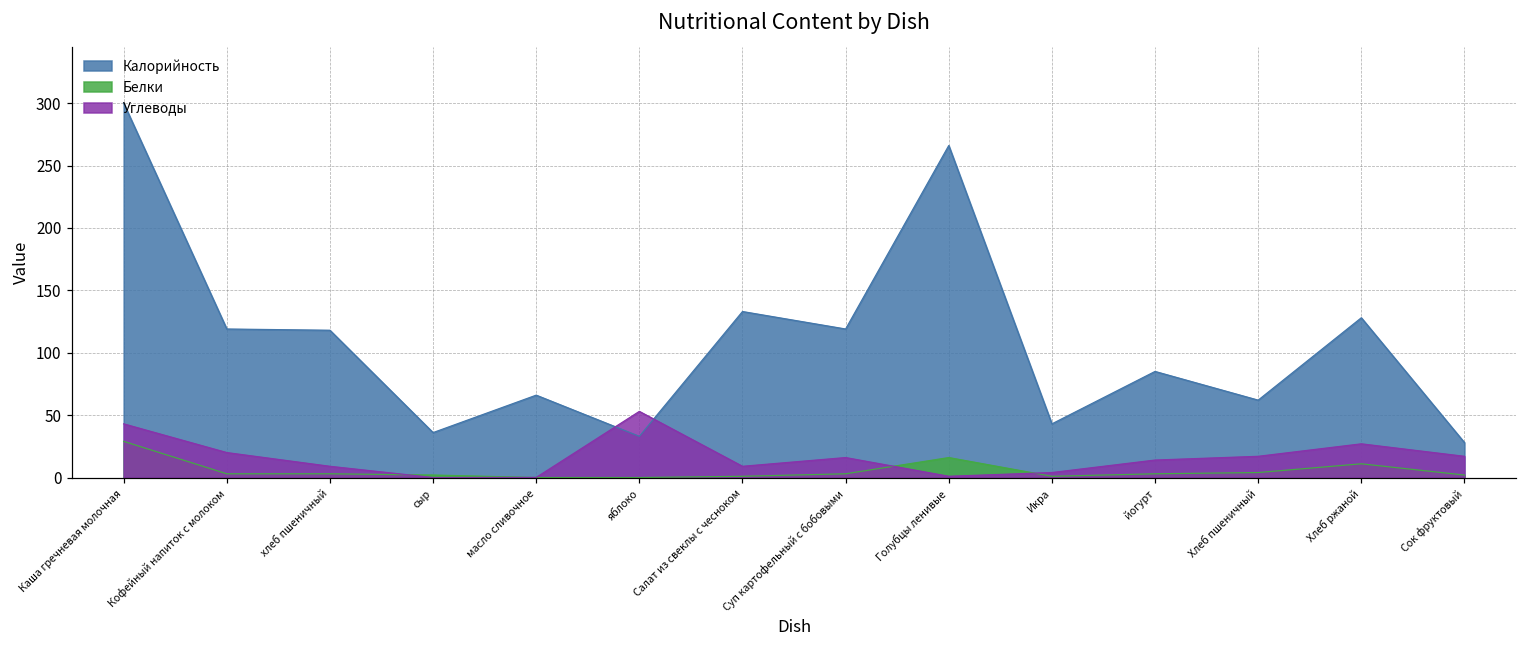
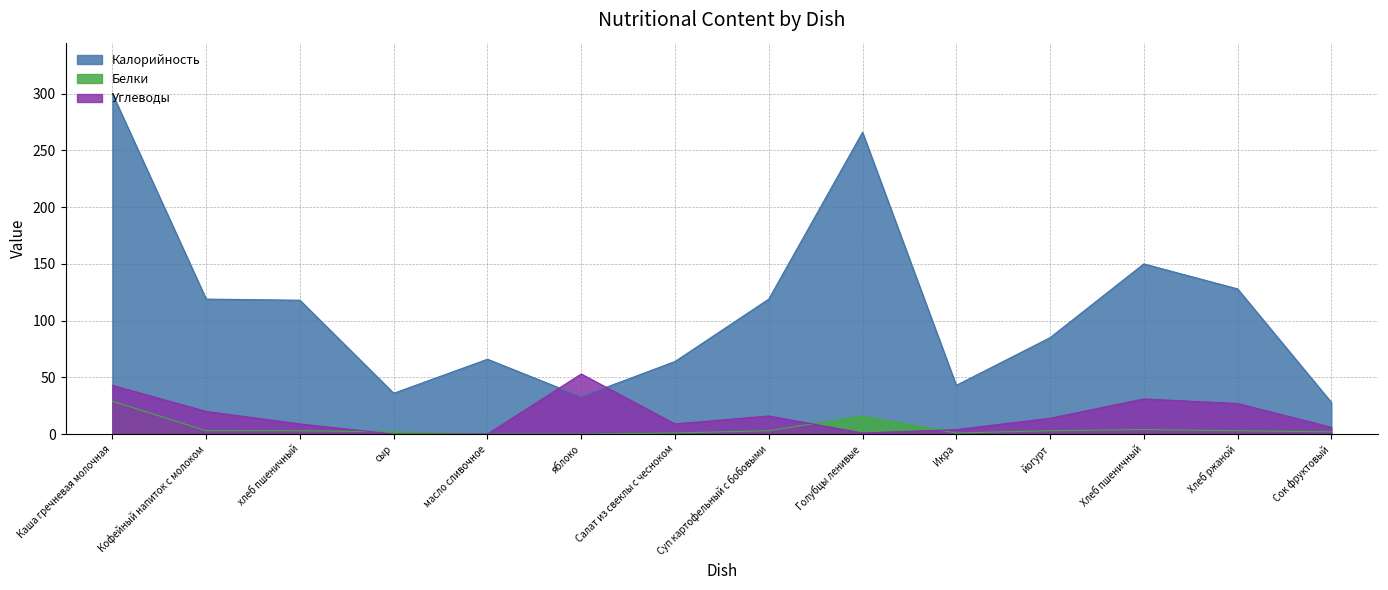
Калорийность, Салат из свеклы с чесноком: 133 -> 64
Калорийность, Хлеб пшеничный: 62 -> 150
Углеводы, Хлеб пшеничный: 17 -> 31
Белки, Хлеб ржаной: 11 -> 3
Углеводы, Сок фруктовый: 17 -> 6
